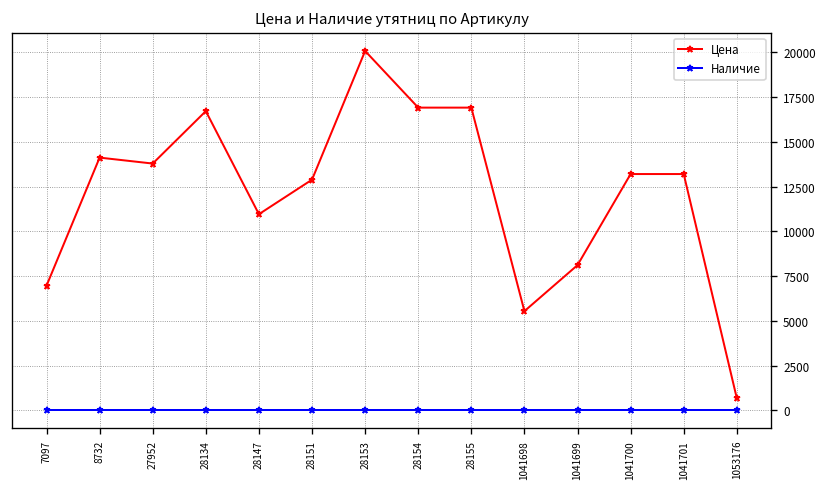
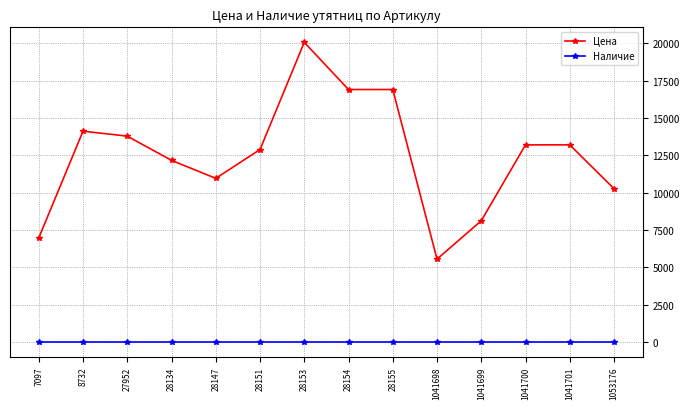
Цена, 28134: 16700 -> 12200
Цена, 1053176: 700 -> 10300
